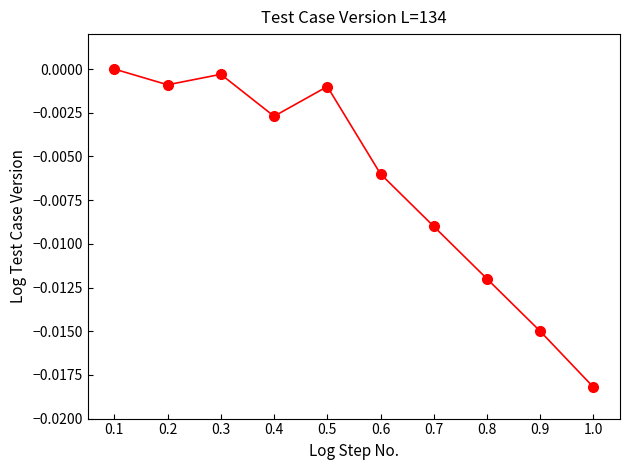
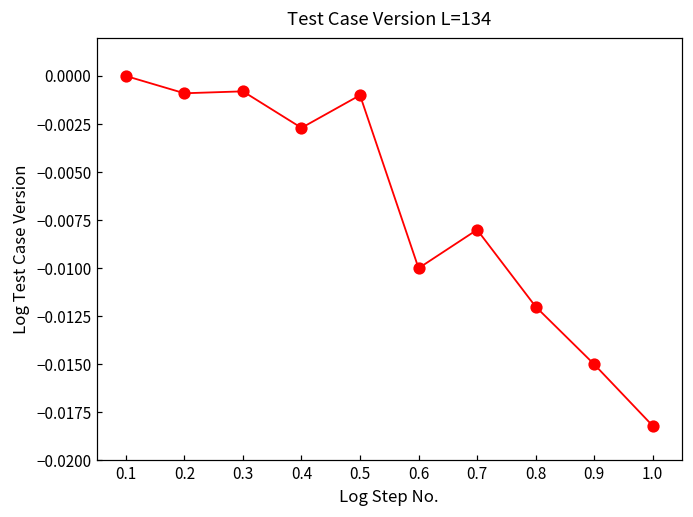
0.3: -0.0003 -> -0.0008
0.6: -0.006 -> -0.010
0.7: -0.009 -> -0.008
